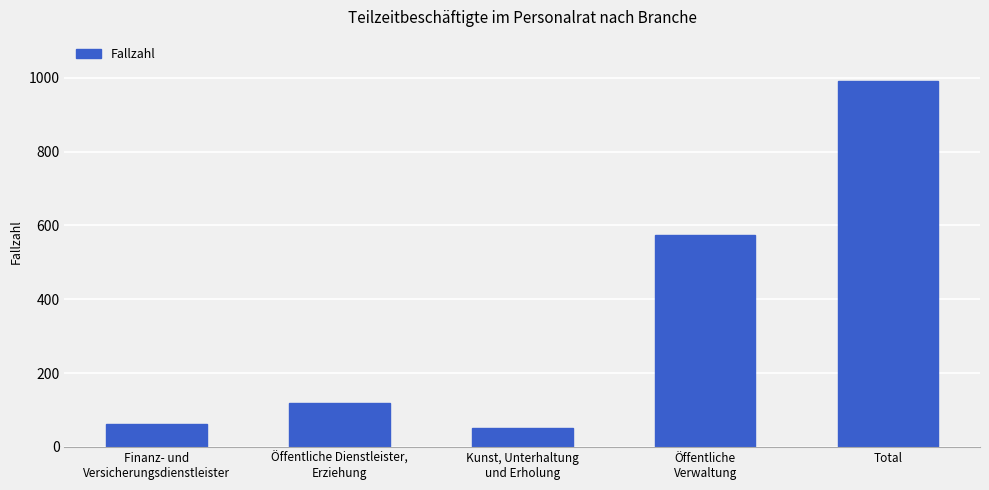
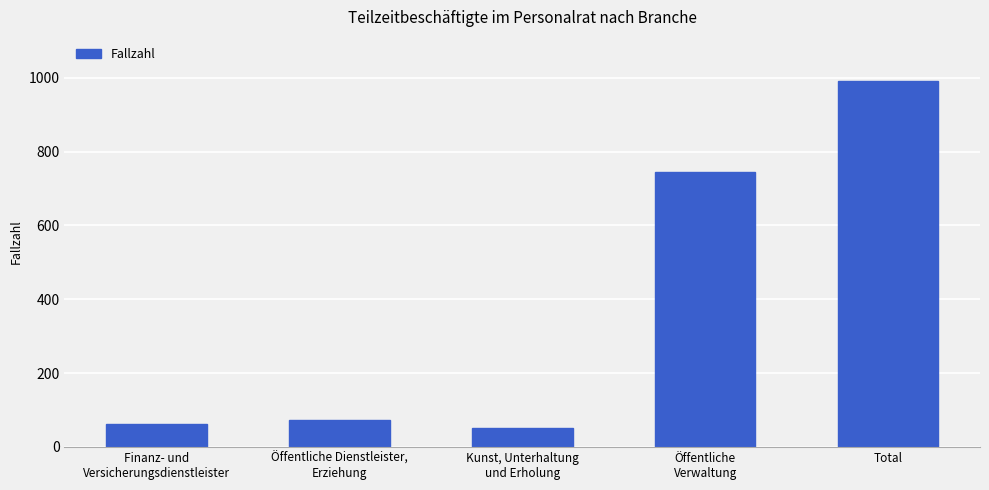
Öffentliche Dienstleister, Erziehung: 120 -> 70
Öffentliche Verwaltung: 570 -> 750
